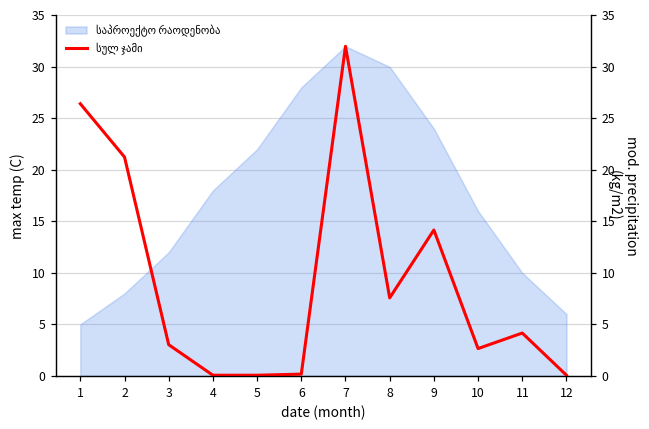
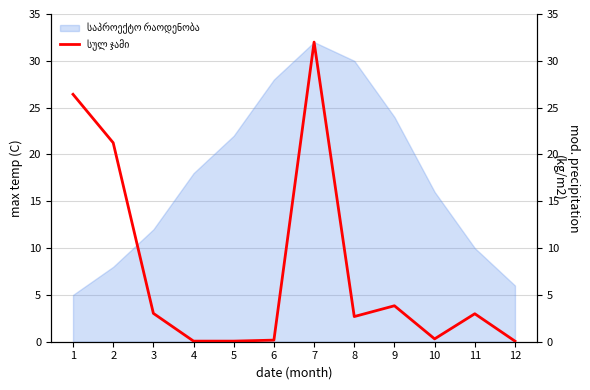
სულ ჯამი, 8: 8 -> 3
სულ ჯამი, 9: 14 -> 4
სულ ჯამი, 10: 3 -> 0
სულ ჯამი, 11: 4 -> 3
